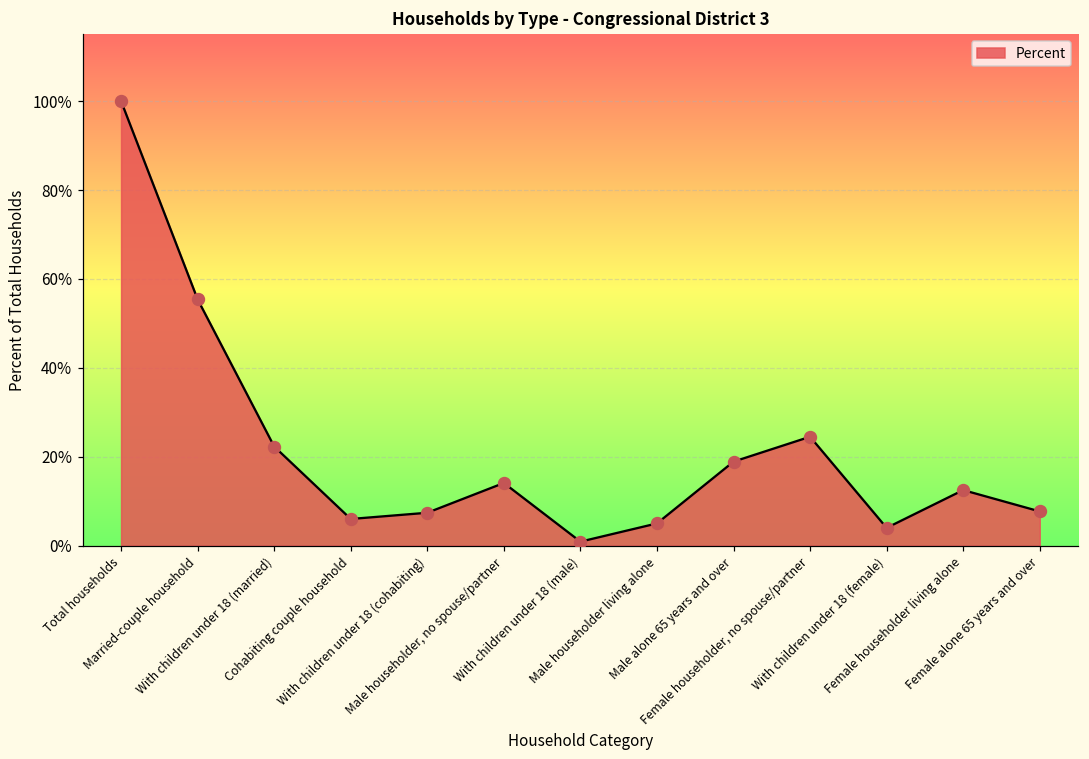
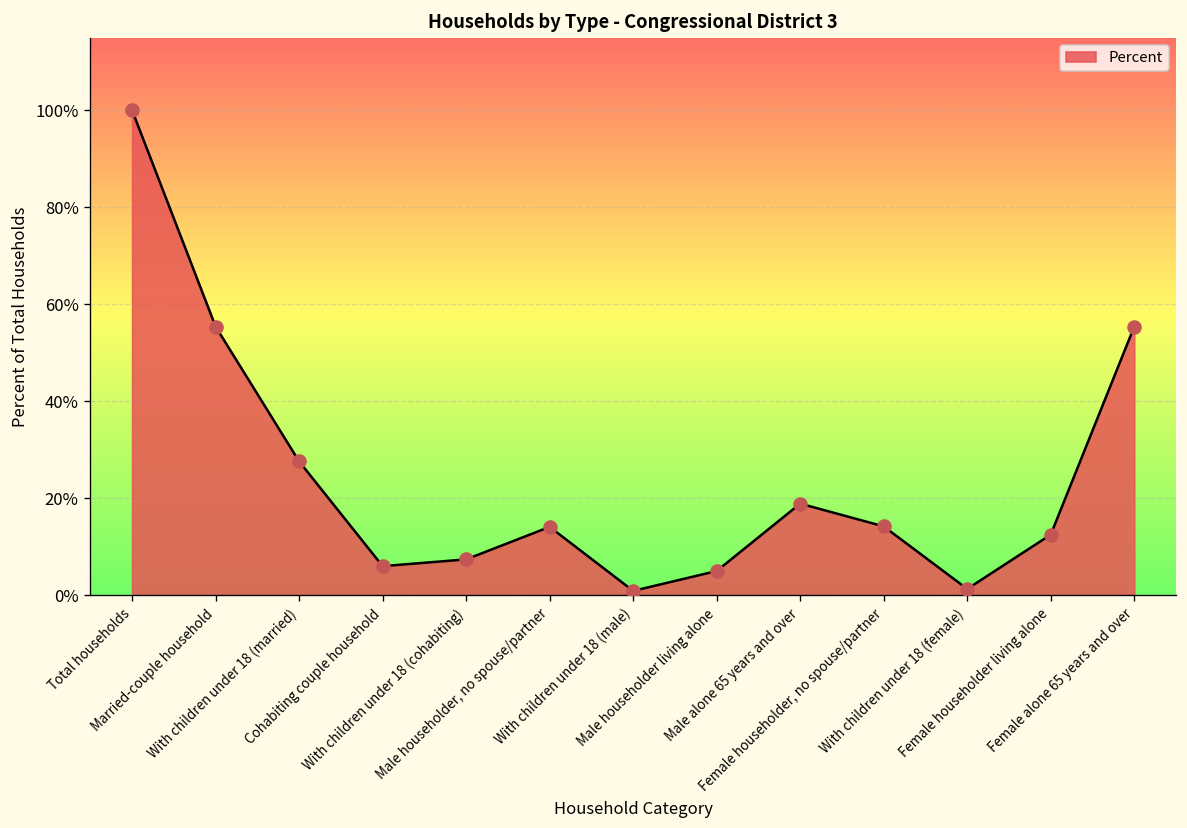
With children under 18 (married): 22% -> 28%
Female householder, no spouse/partner: 25% -> 14%
With children under 18 (female): 4% -> 1%
Female alone 65 years and over: 8% -> 55%
